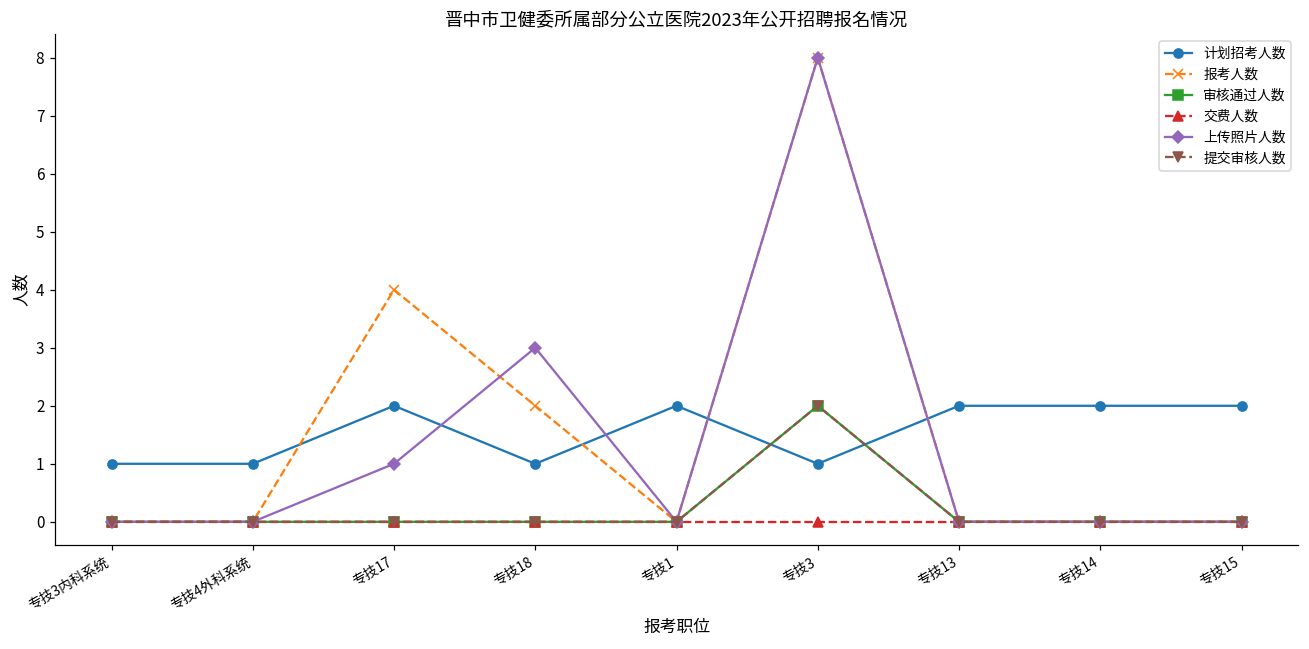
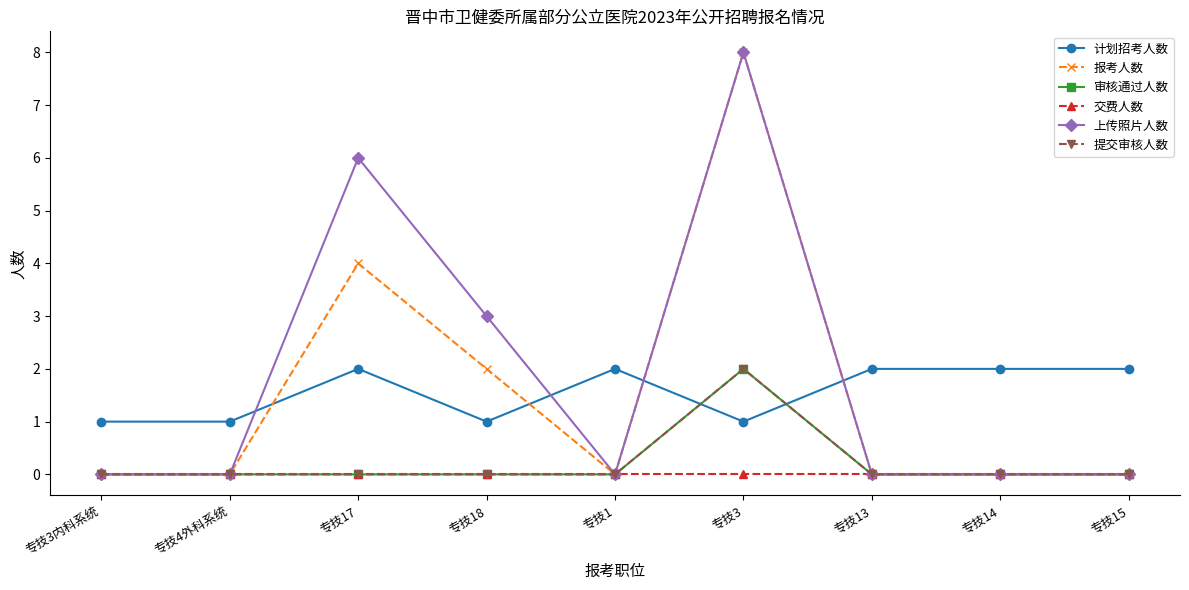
上传照片人数, 专技17: 1 -> 6
